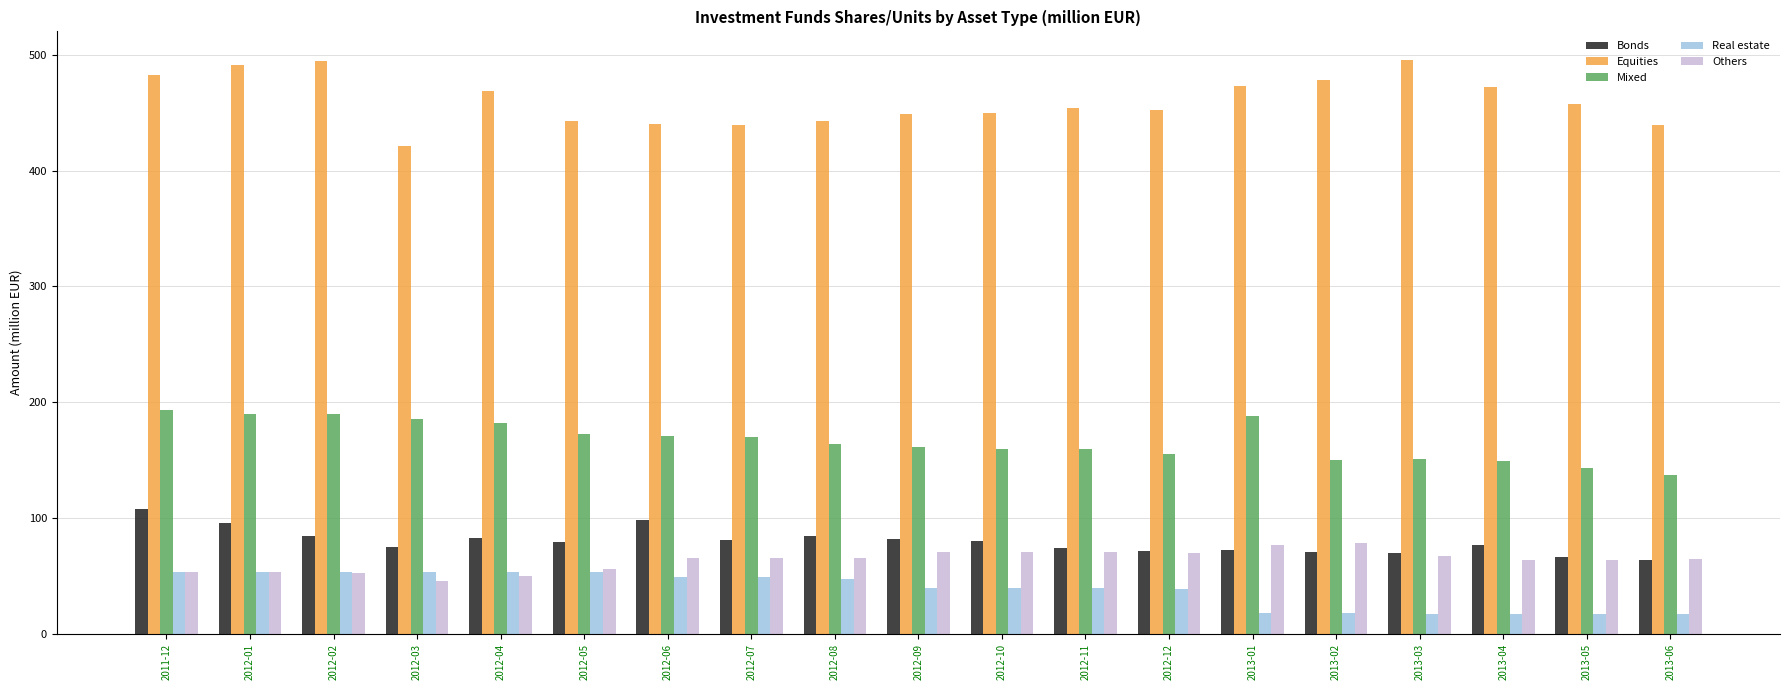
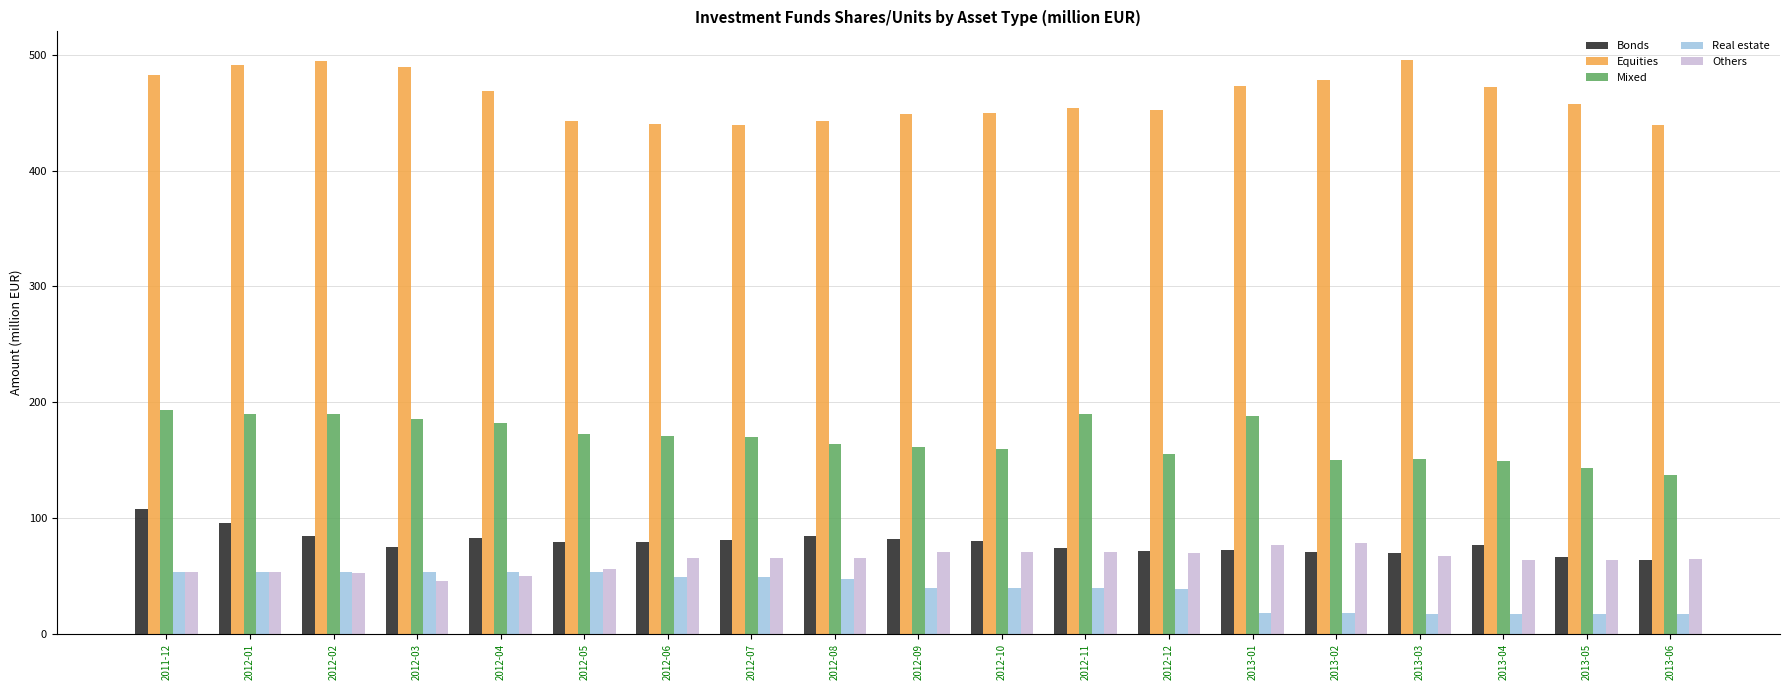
Equities, 2012-03: 421 -> 489
Bonds, 2012-06: 99 -> 79
Mixed, 2012-11: 160 -> 190
